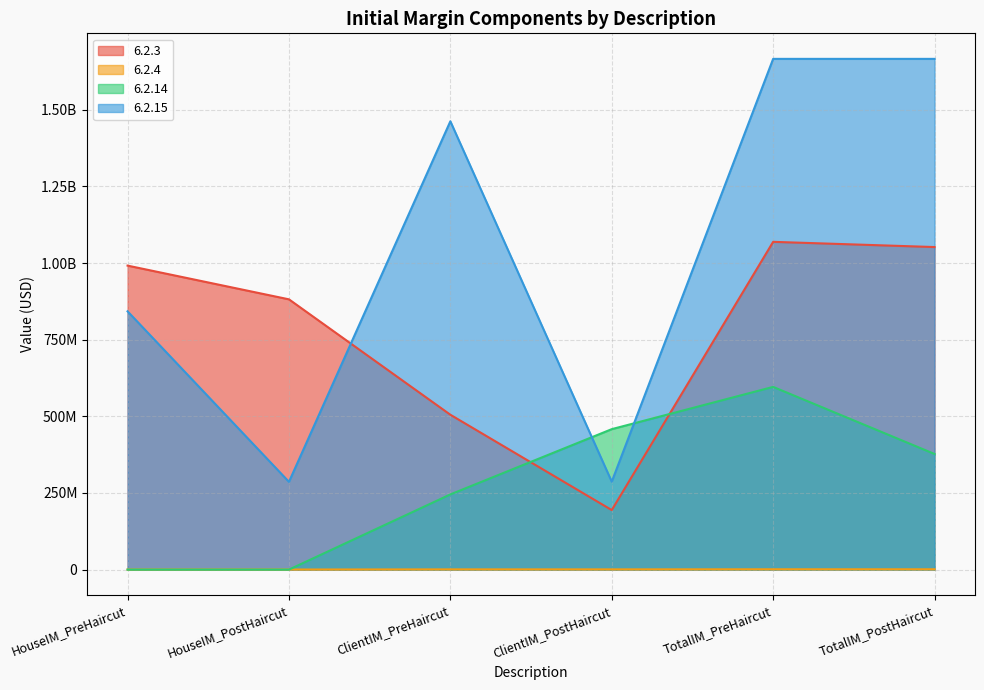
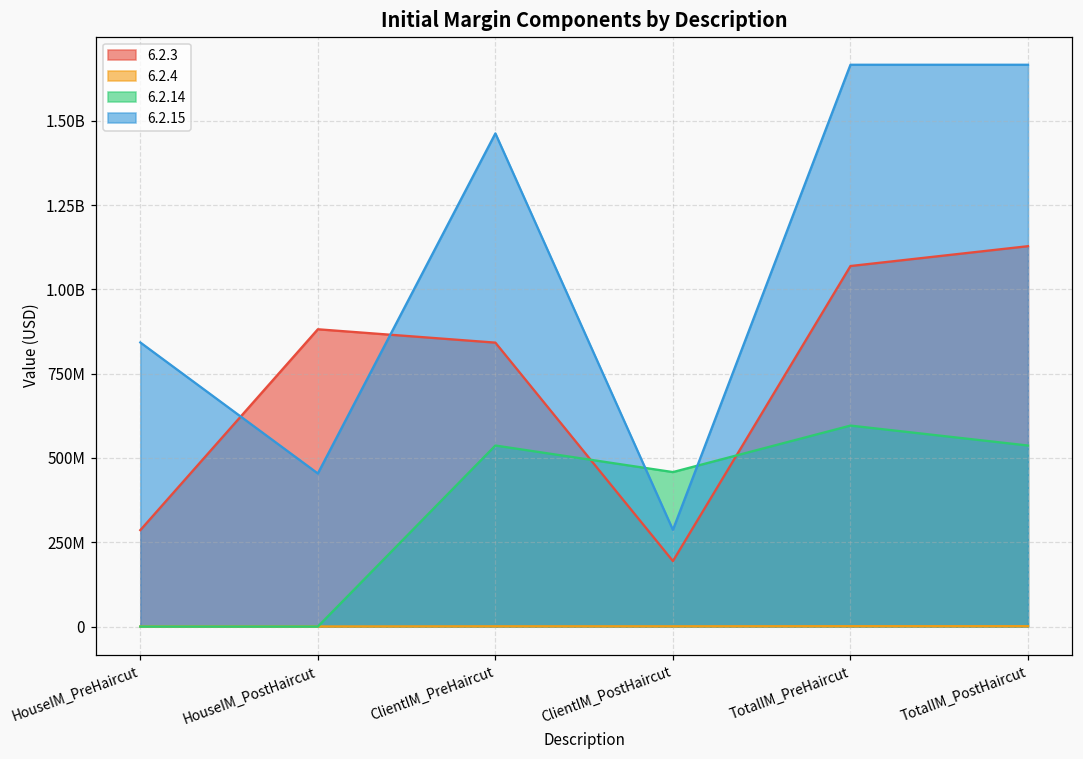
6.2.3, HouseIM_PreHaircut: 990000000 -> 290000000
6.2.15, HouseIM_PostHaircut: 290000000 -> 450000000
6.2.3, ClientIM_PreHaircut: 510000000 -> 840000000
6.2.14, ClientIM_PreHaircut: 250000000 -> 540000000
6.2.3, TotalIM_PostHaircut: 1050000000 -> 1130000000
6.2.14, TotalIM_PostHaircut: 380000000 -> 540000000
